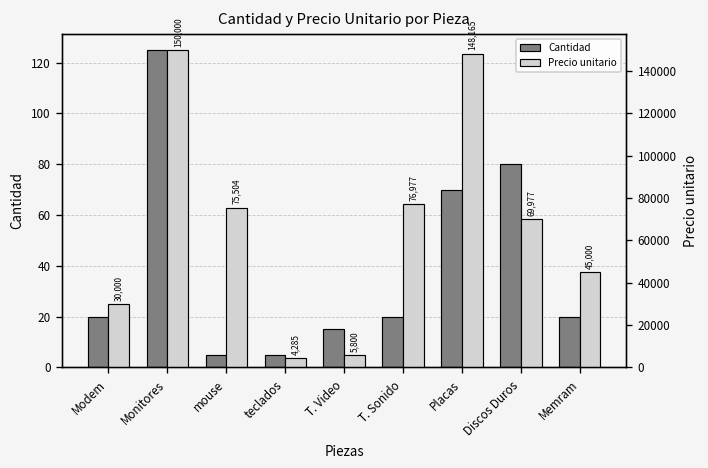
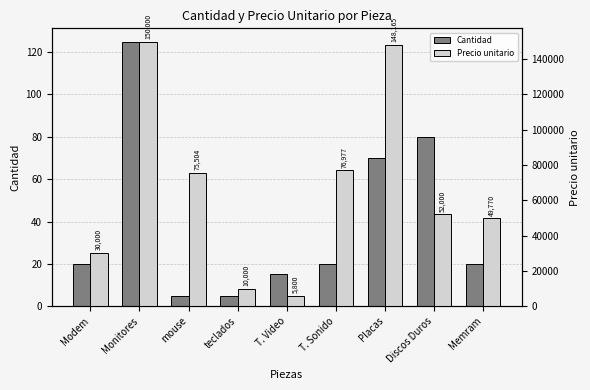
Precio unitario, teclados: 4,285 -> 10,000
Precio unitario, Discos Duros: 69,977 -> 52,000
Precio unitario, Memram: 45,000 -> 49,770
